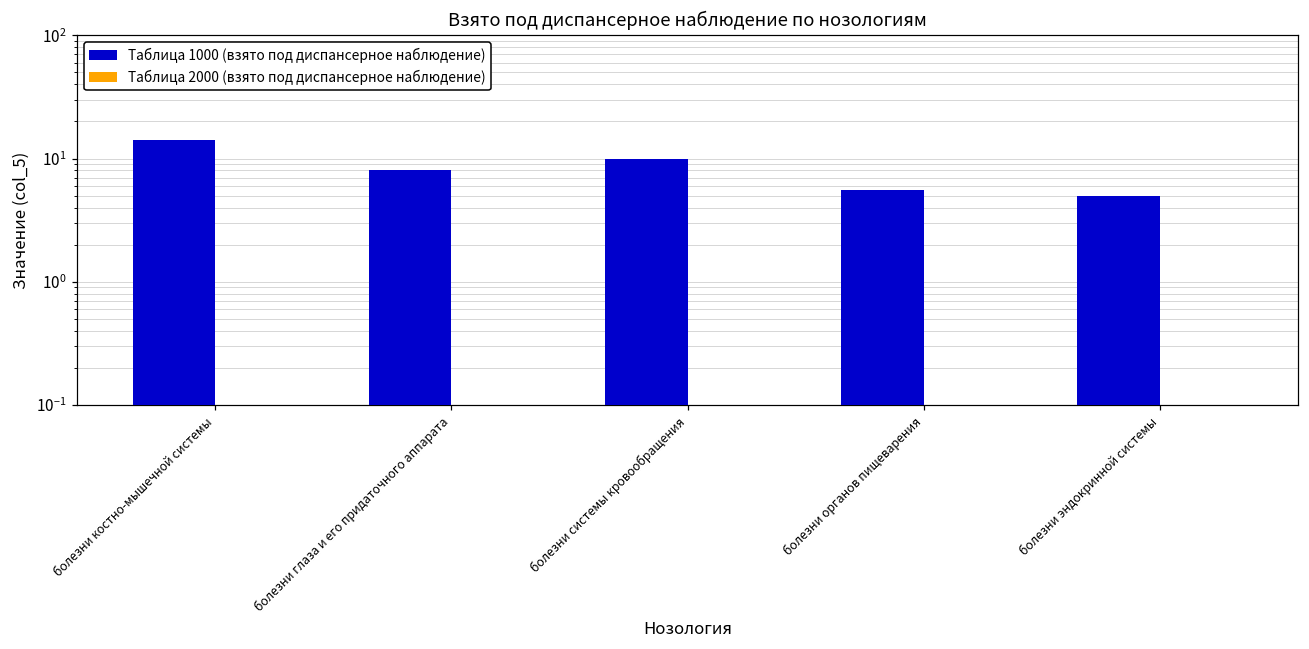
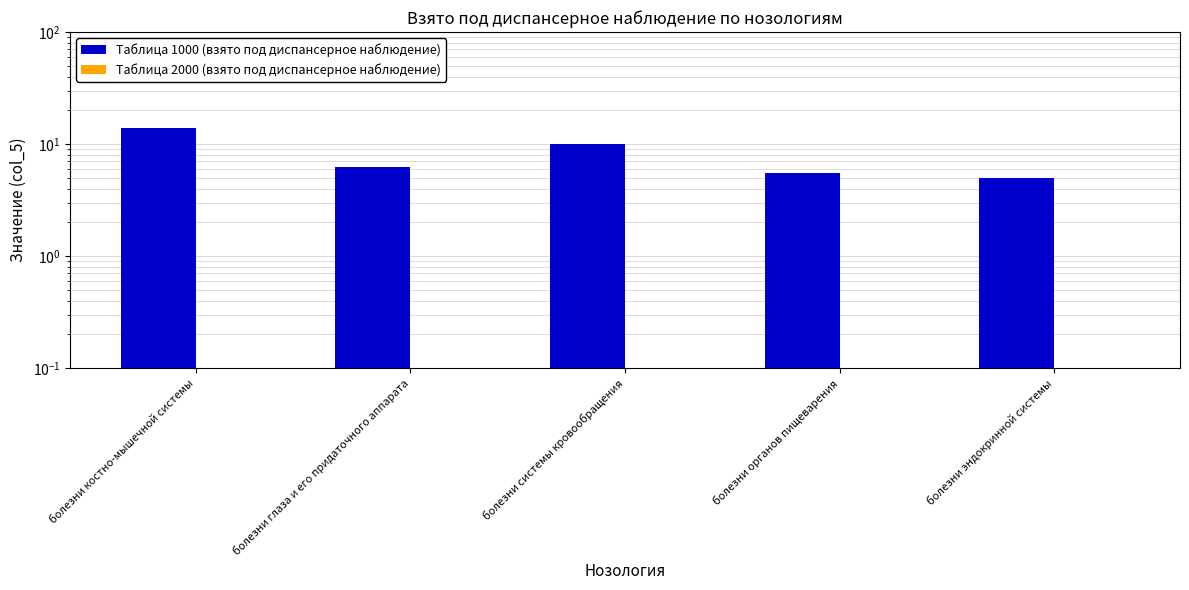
Таблица 1000 (взято под диспансерное наблюдение), болезни глаза и его придаточного аппарата: 8 -> 6
